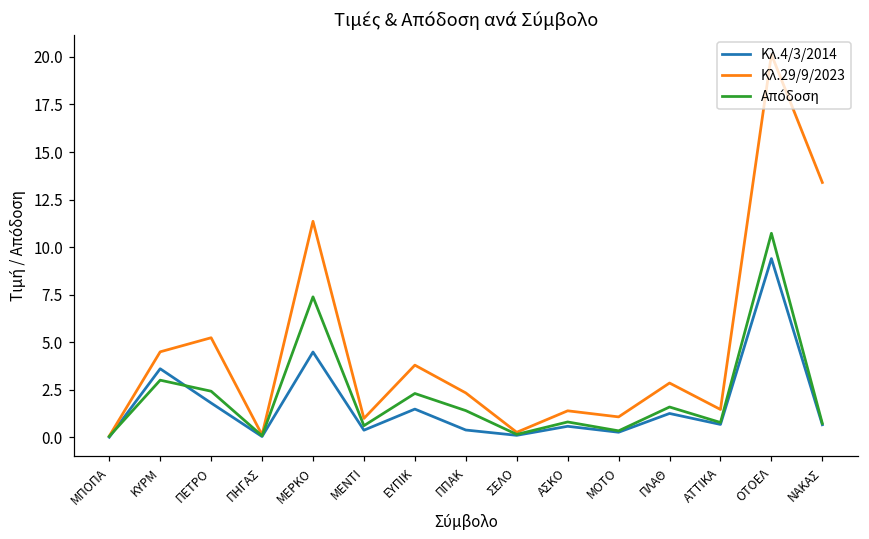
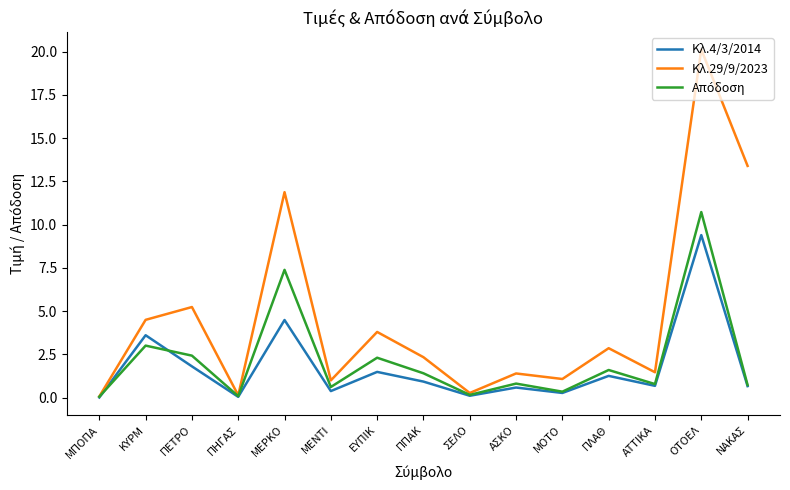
Κλ.29/9/2023, ΜΕΡΚΟ: 11.4 -> 11.9
Κλ.4/3/2014, ΠΠΑΚ: 0.4 -> 0.9
